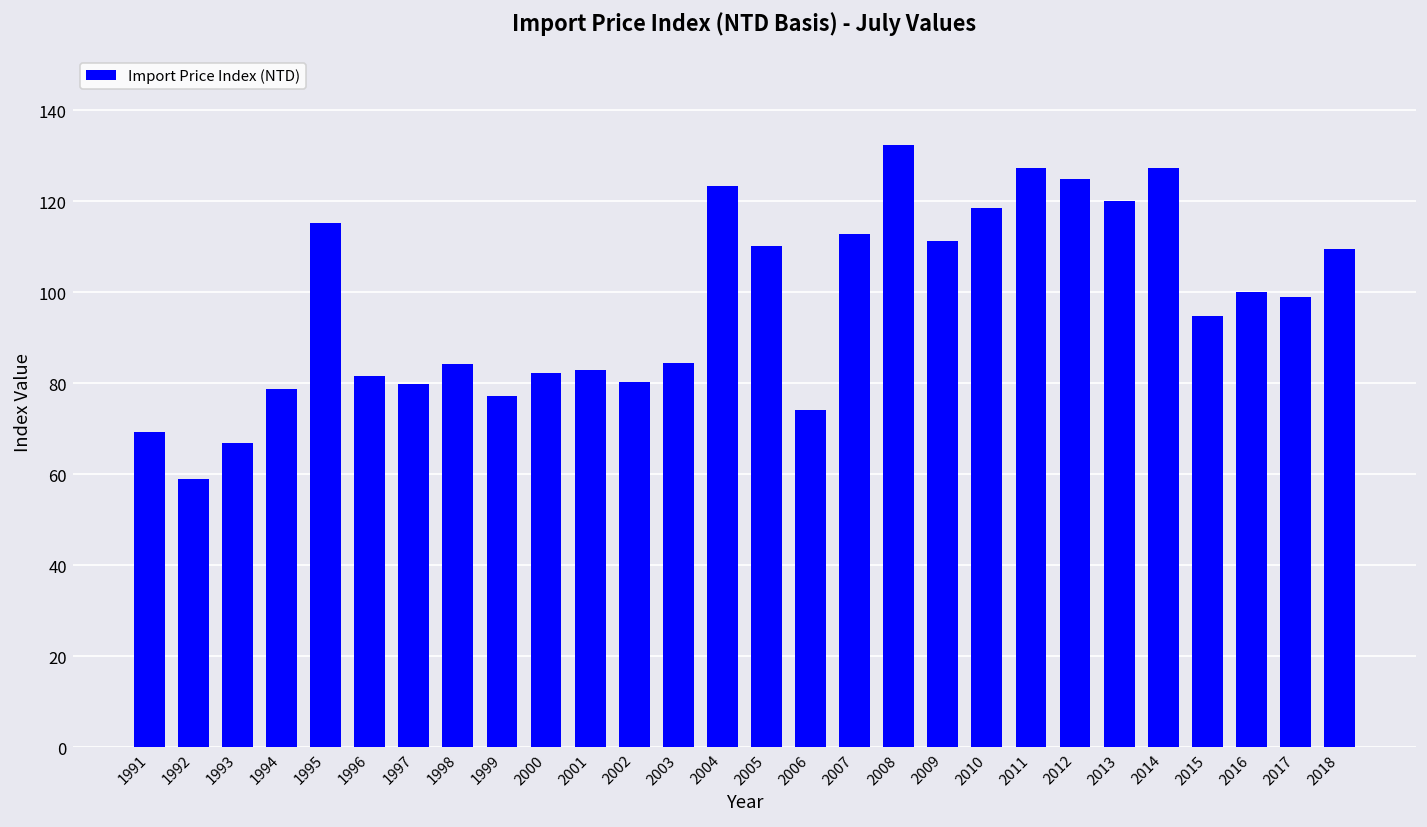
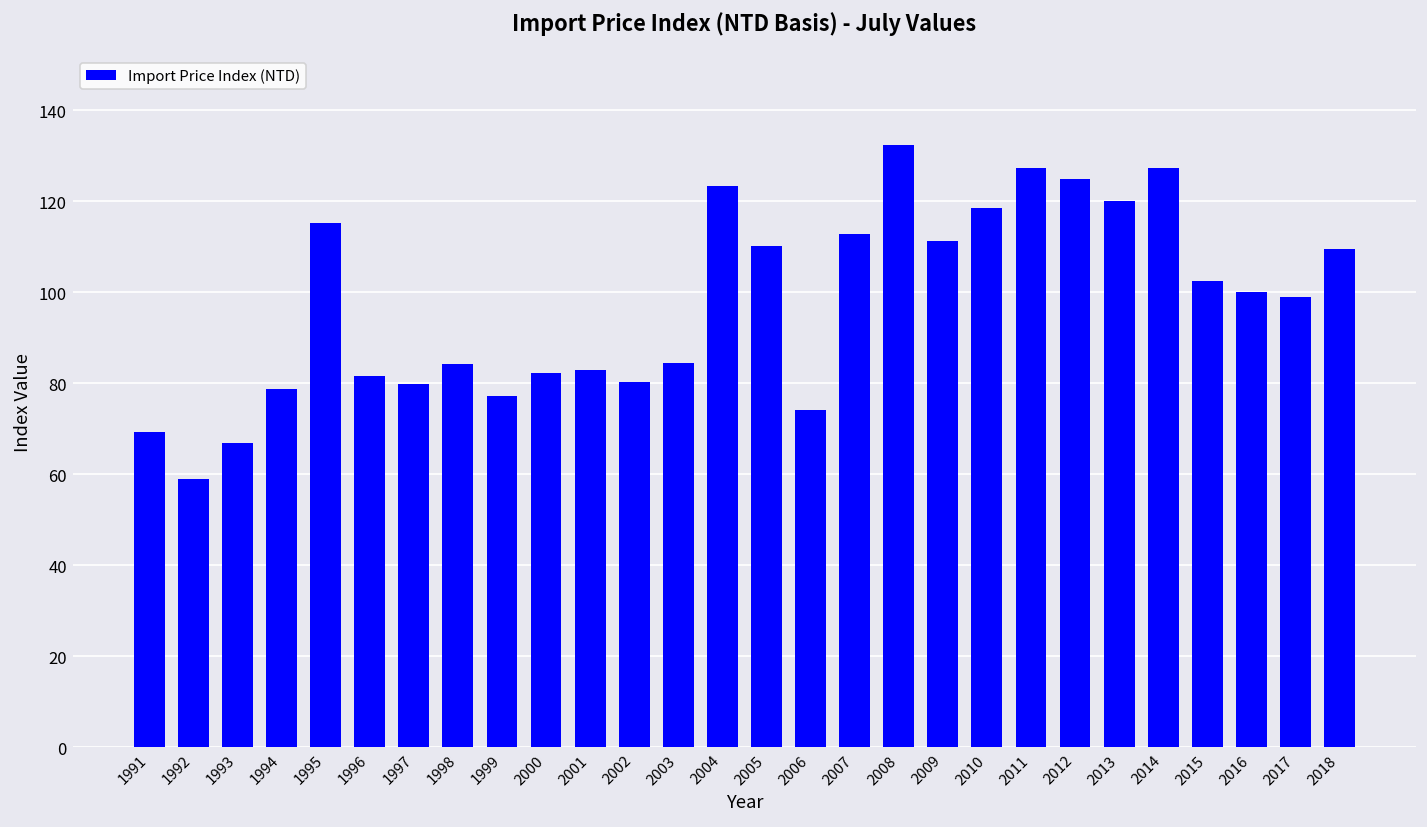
2015: 95 -> 103
